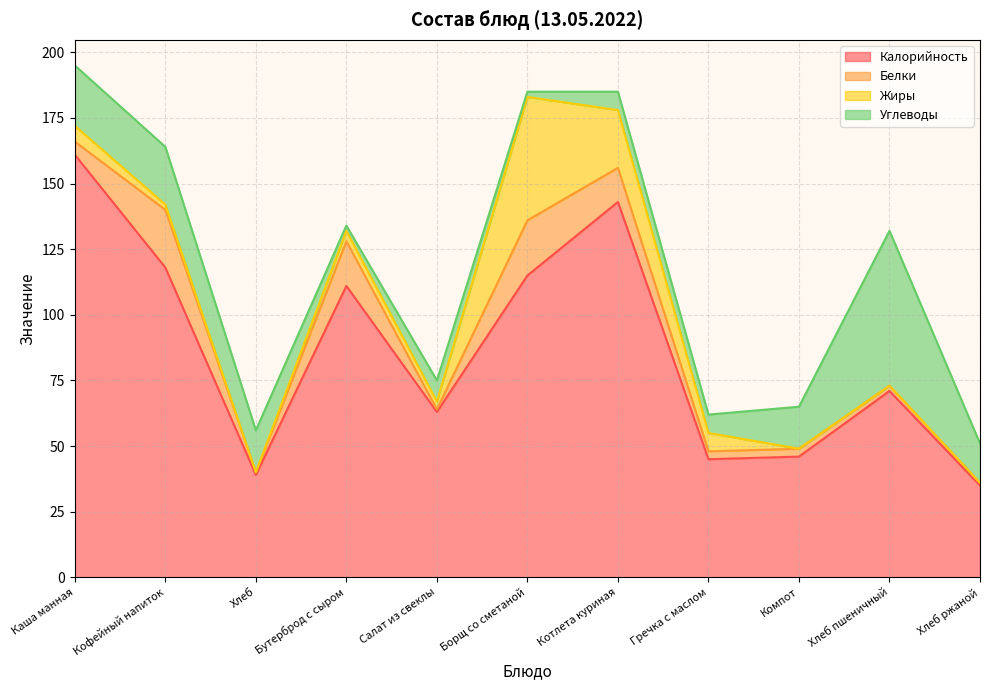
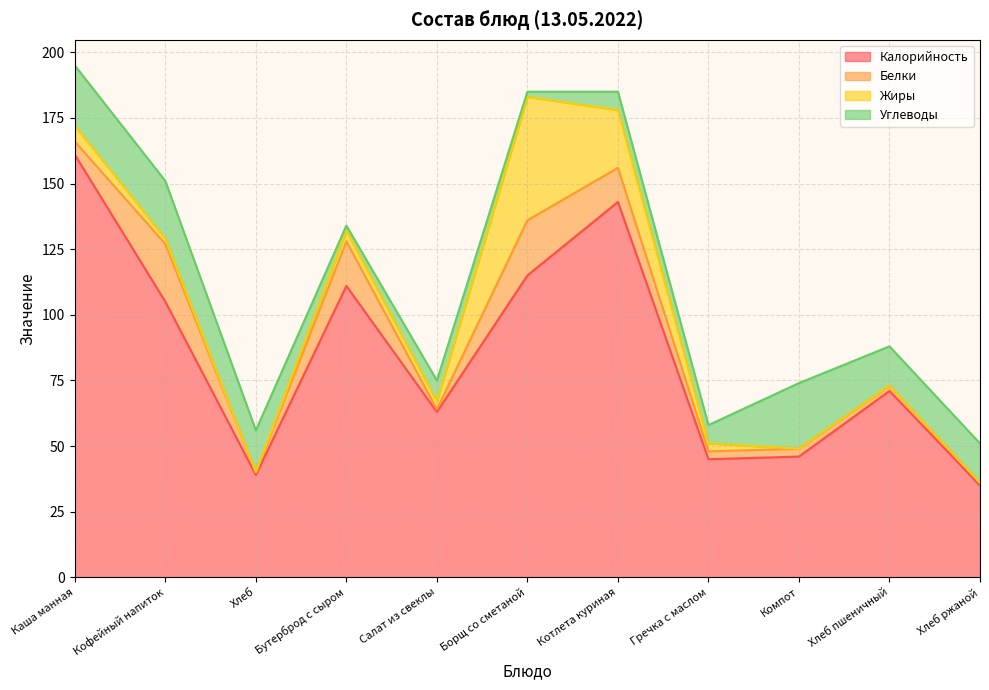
Калорийность, Кофейный напиток: 118 -> 105
Жиры, Гречка с маслом: 7 -> 3
Углеводы, Компот: 16 -> 25
Углеводы, Хлеб пшеничный: 59 -> 15
